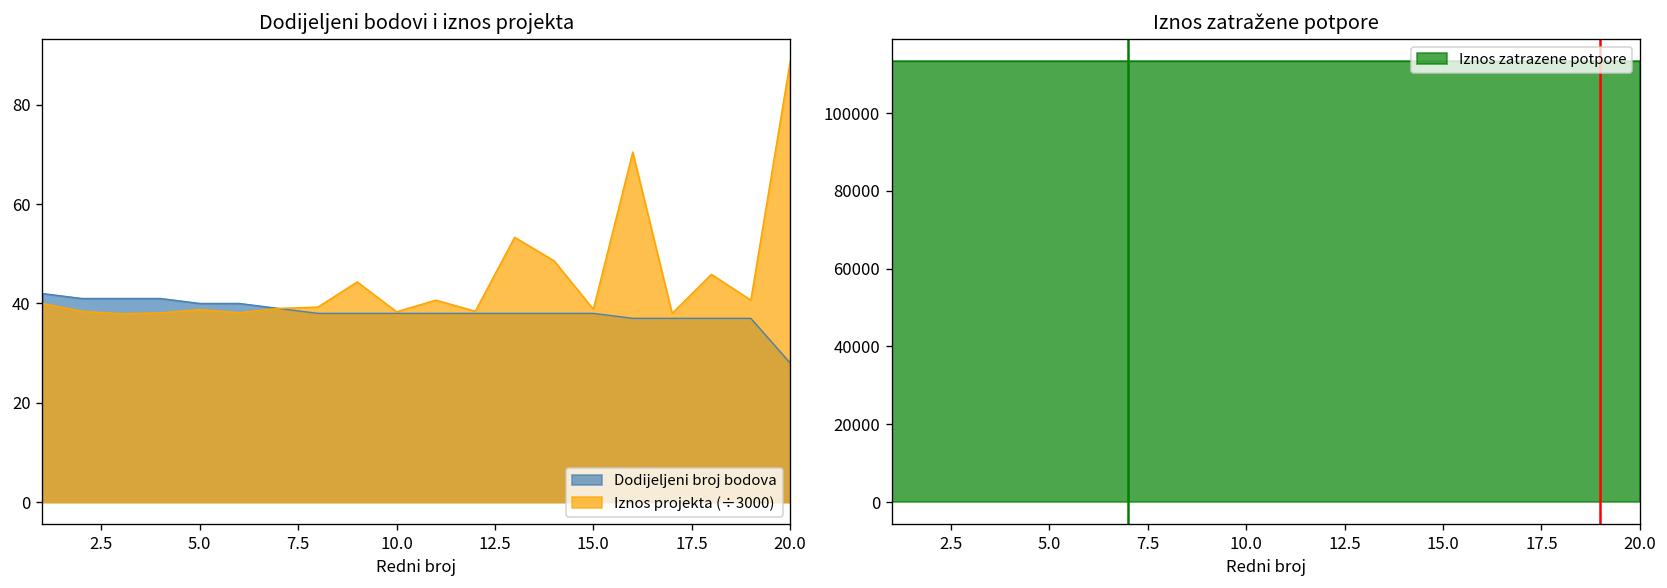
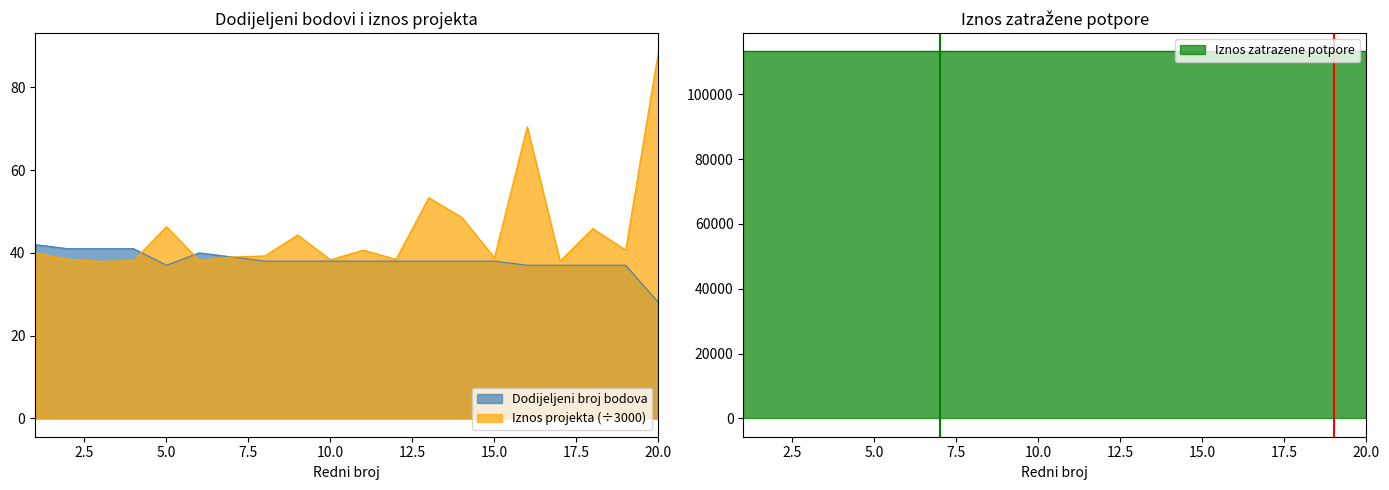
Dodijeljeni bodovi i iznos projekta, Dodijeljeni broj bodova, 5.0: 40 -> 37
Dodijeljeni bodovi i iznos projekta, Iznos projekta (÷3000), 5.0: 39 -> 46
